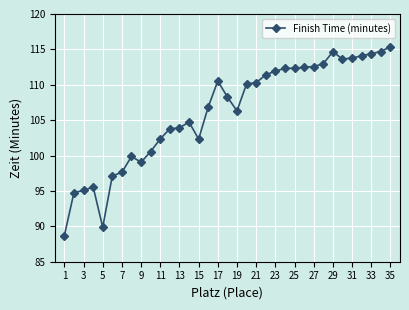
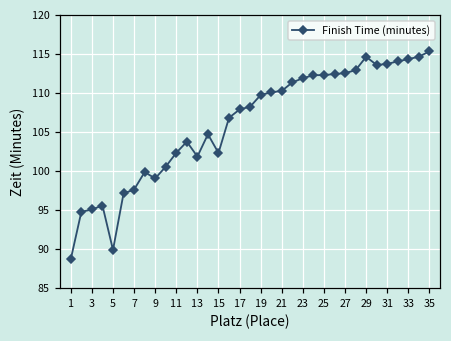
13: 104 -> 102
17: 111 -> 108
19: 106 -> 110
